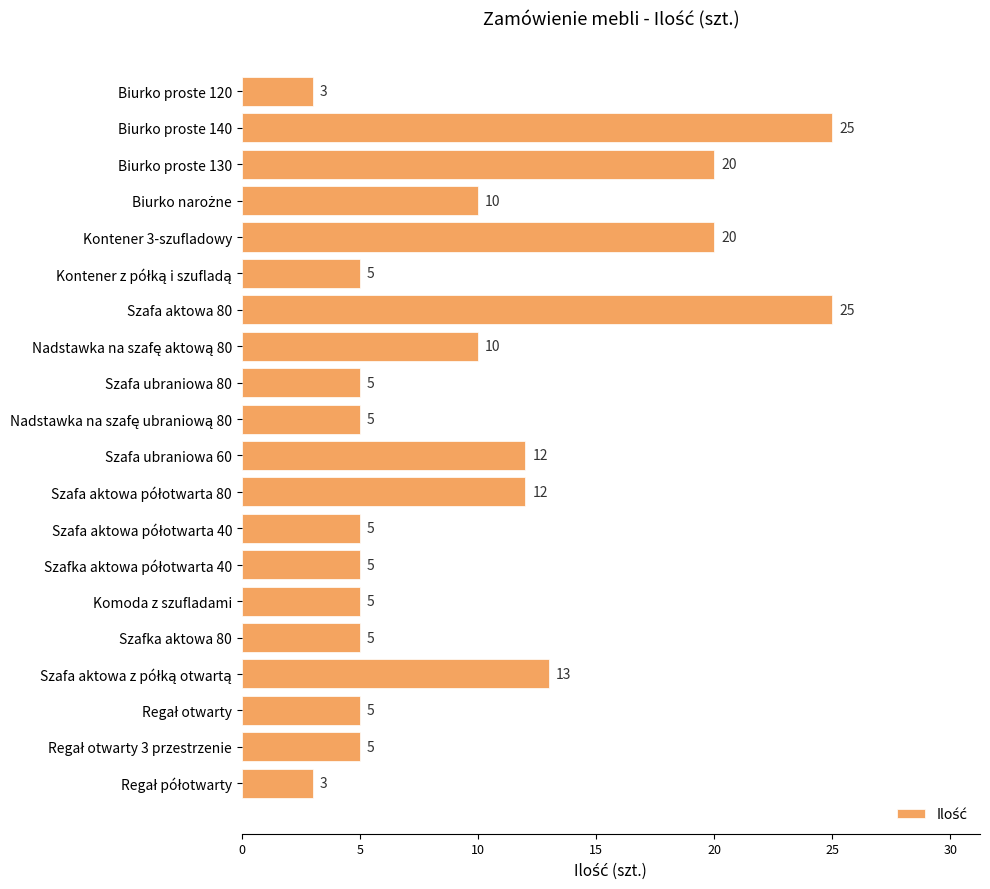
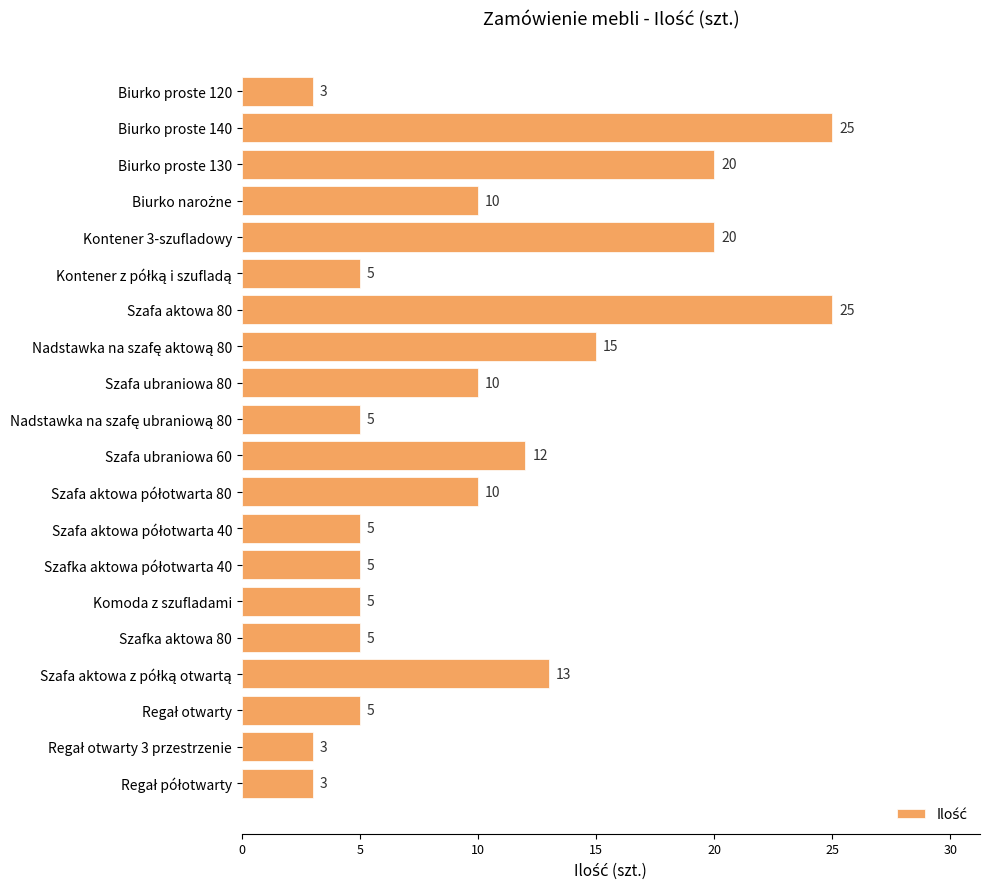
Nadstawka na szafę aktową 80: 10 -> 15
Szafa ubraniowa 80: 5 -> 10
Szafa aktowa półotwarta 80: 12 -> 10
Regał otwarty 3 przestrzenie: 5 -> 3
